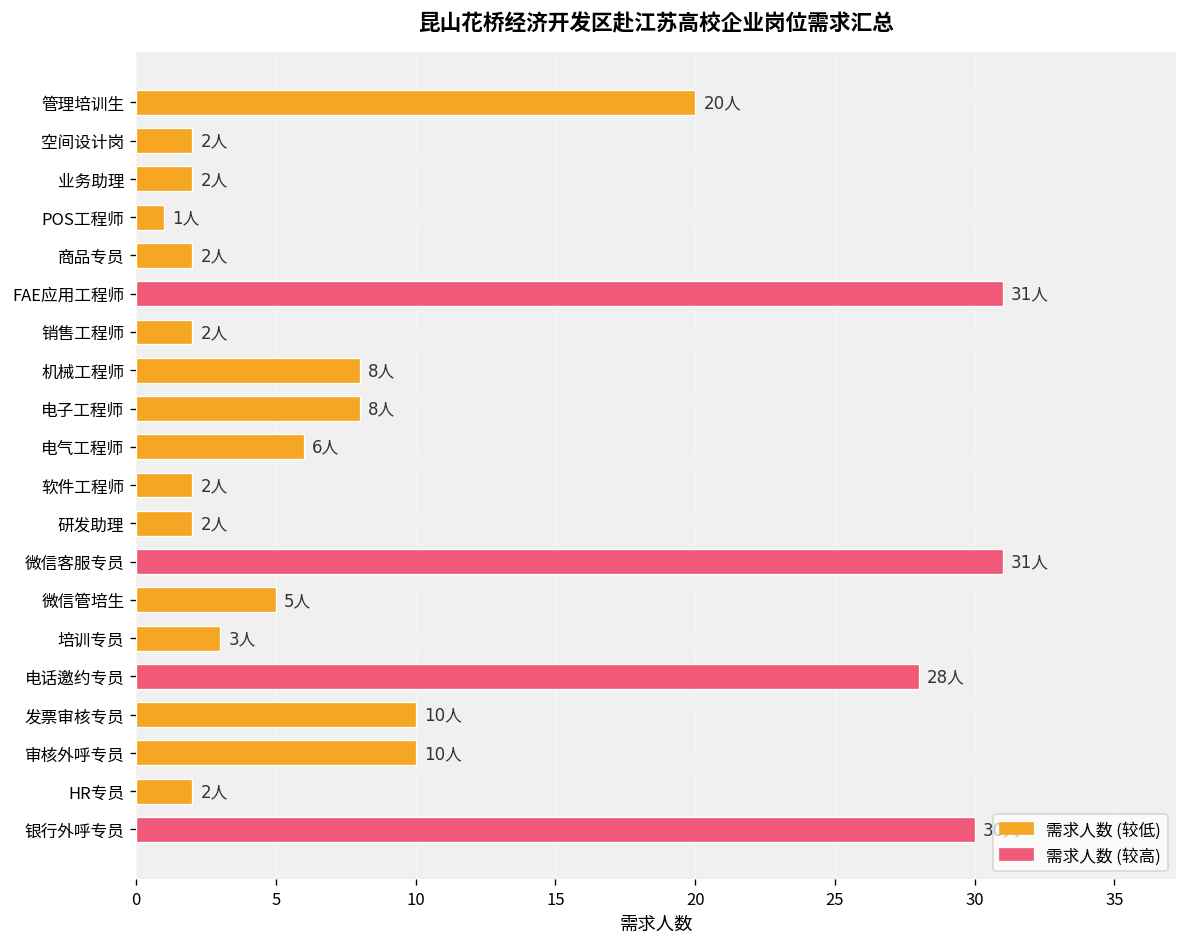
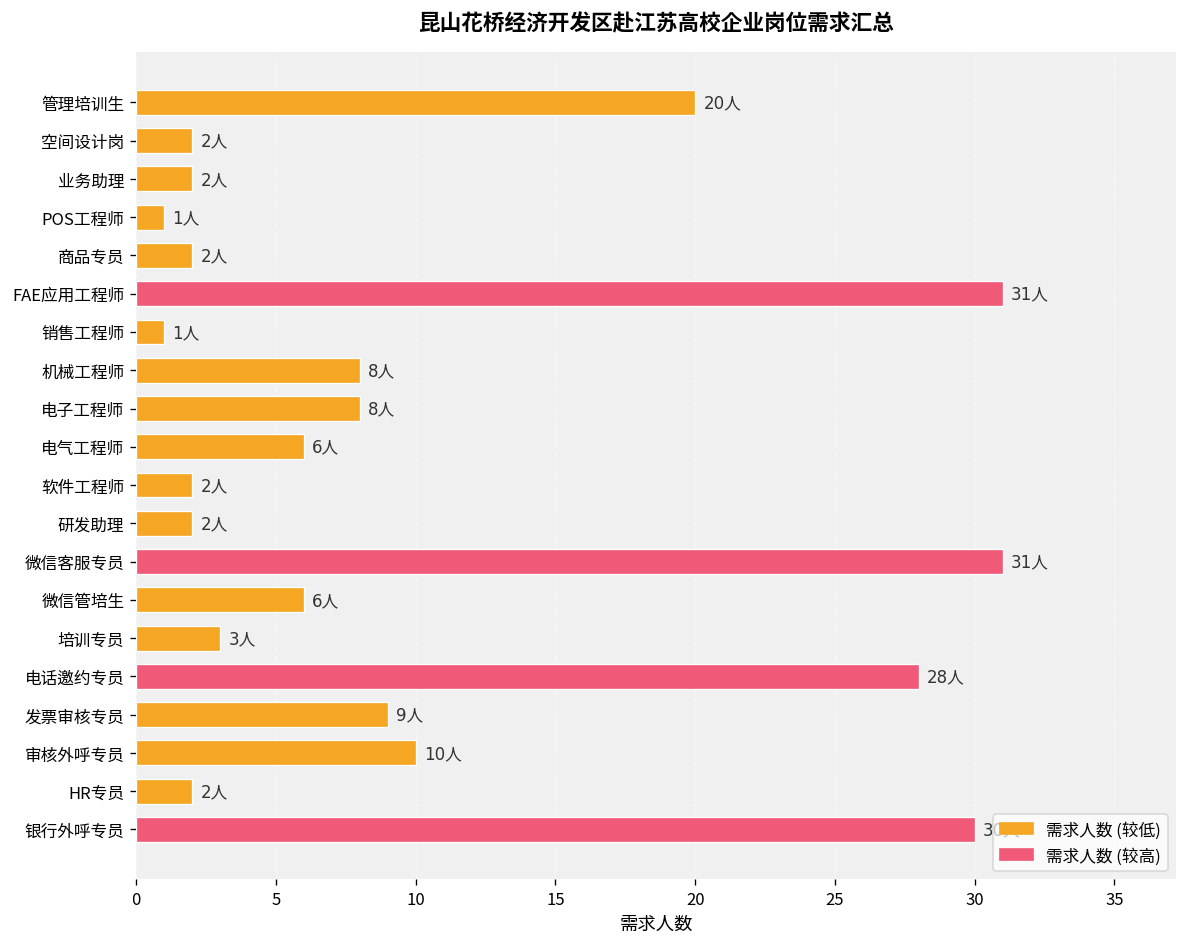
销售工程师: 2人 -> 1人
微信管培生: 5人 -> 6人
发票审核专员: 10人 -> 9人
